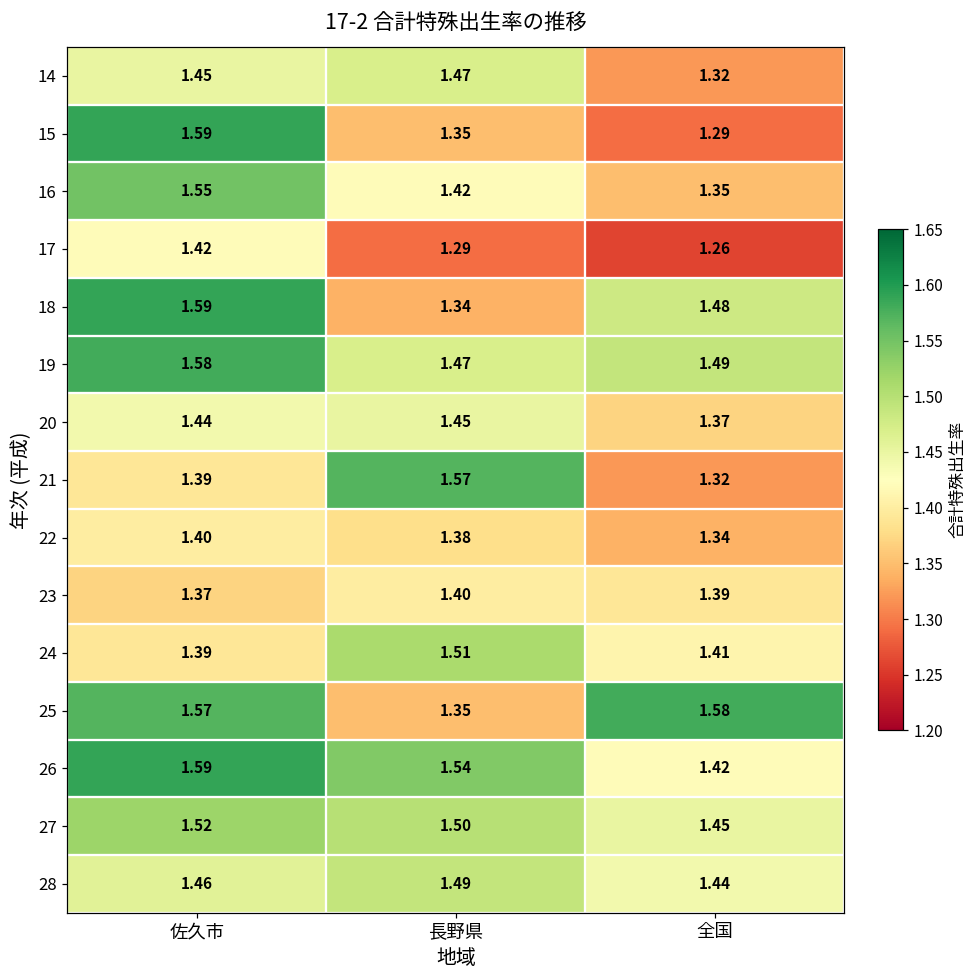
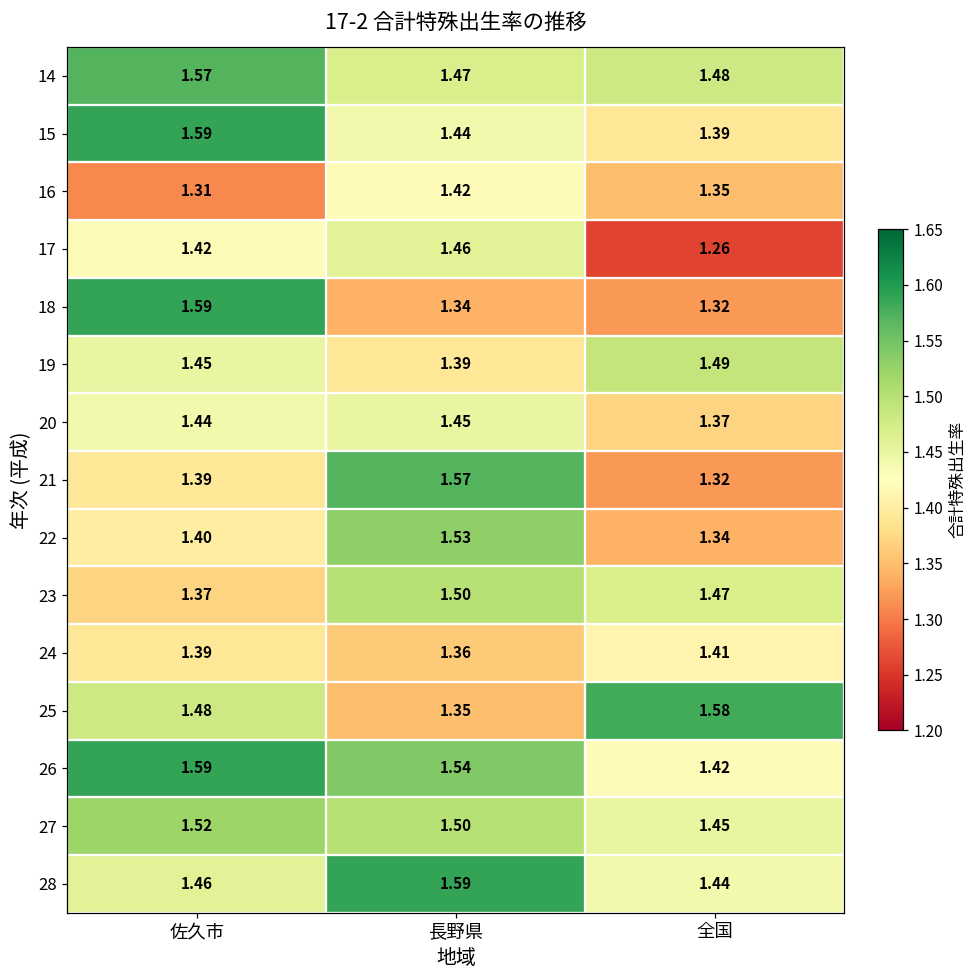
14, 佐久市: 1.45 -> 1.57
14, 全国: 1.32 -> 1.48
15, 長野県: 1.35 -> 1.44
15, 全国: 1.29 -> 1.39
16, 佐久市: 1.55 -> 1.31
17, 長野県: 1.29 -> 1.46
18, 全国: 1.48 -> 1.32
19, 佐久市: 1.58 -> 1.45
19, 長野県: 1.47 -> 1.39
22, 長野県: 1.38 -> 1.53
23, 長野県: 1.40 -> 1.50
23, 全国: 1.39 -> 1.47
24, 長野県: 1.51 -> 1.36
25, 佐久市: 1.57 -> 1.48
28, 長野県: 1.49 -> 1.59
